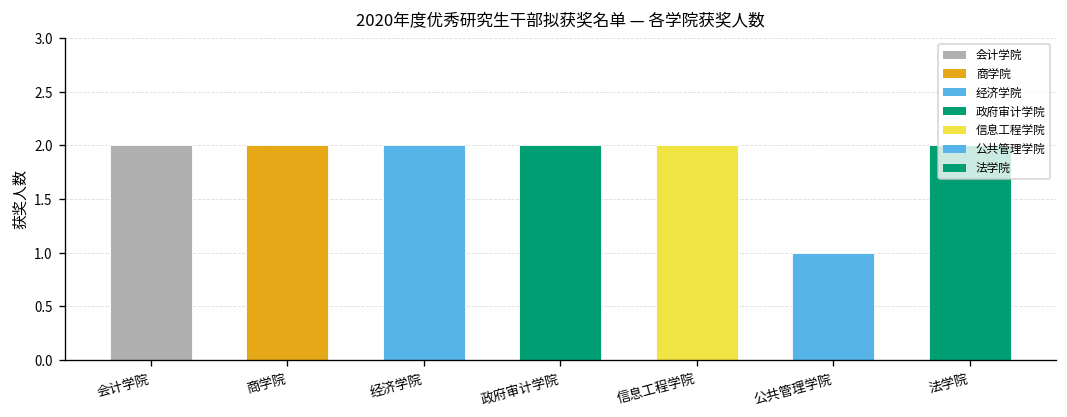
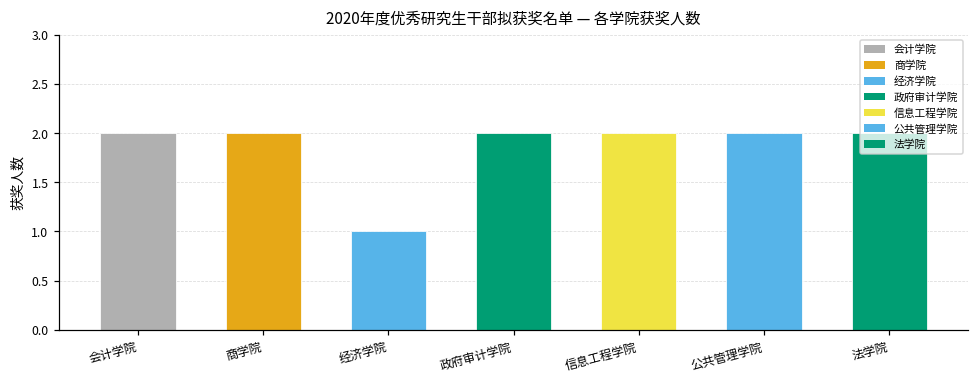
经济学院: 2 -> 1
公共管理学院: 1 -> 2
